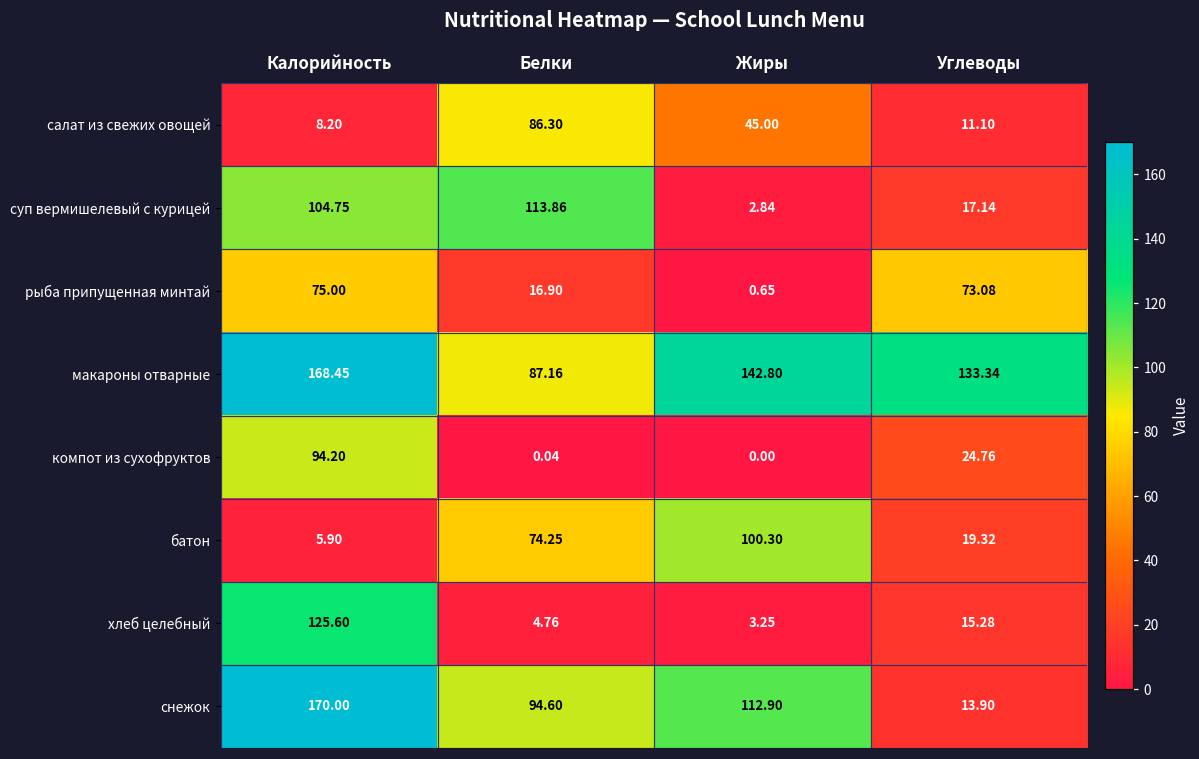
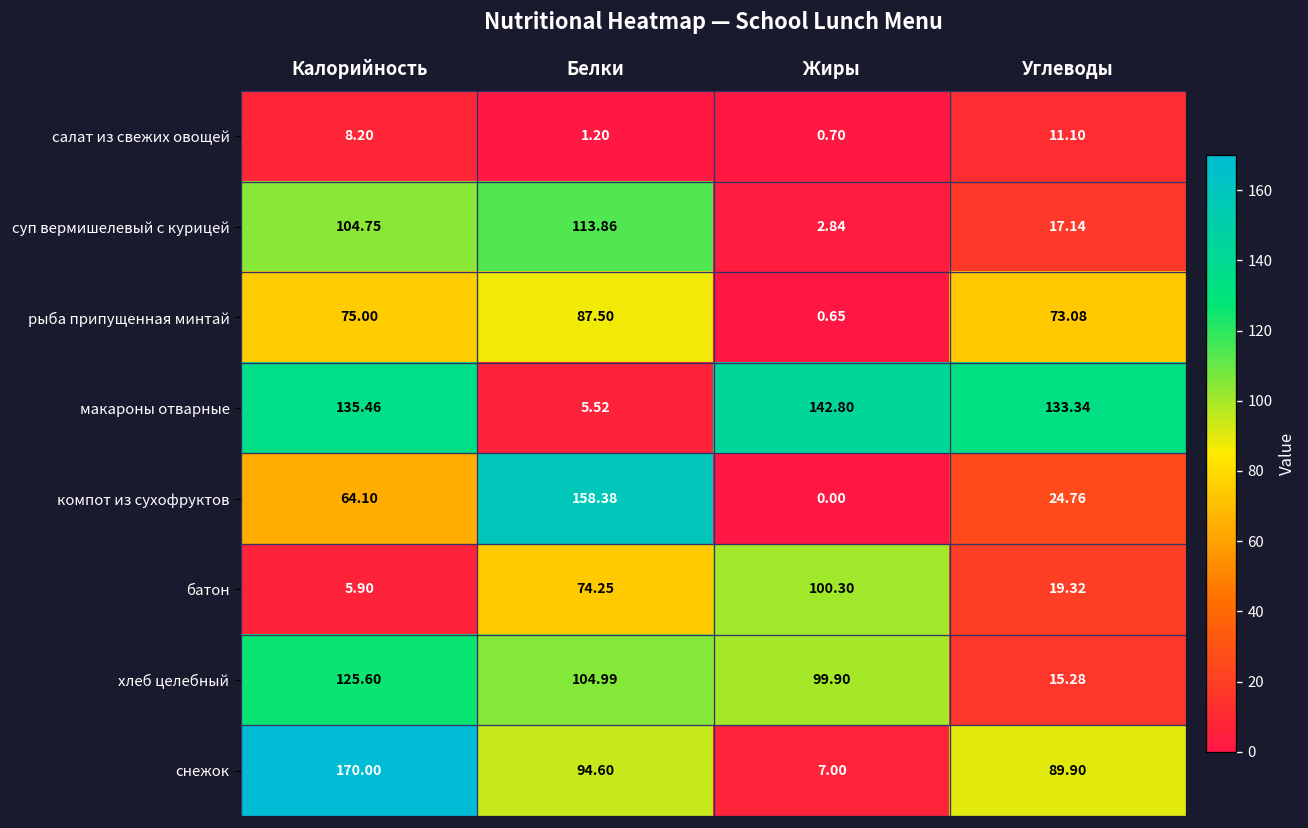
салат из свежих овощей, Белки: 86.30 -> 1.20
салат из свежих овощей, Жиры: 45.00 -> 0.70
рыба припущенная минтай, Белки: 16.90 -> 87.50
макароны отварные, Калорийность: 168.45 -> 135.46
макароны отварные, Белки: 87.16 -> 5.52
компот из сухофруктов, Калорийность: 94.20 -> 64.10
компот из сухофруктов, Белки: 0.04 -> 158.38
хлеб целебный, Белки: 4.76 -> 104.99
хлеб целебный, Жиры: 3.25 -> 99.90
снежок, Жиры: 112.90 -> 7.00
снежок, Углеводы: 13.90 -> 89.90
